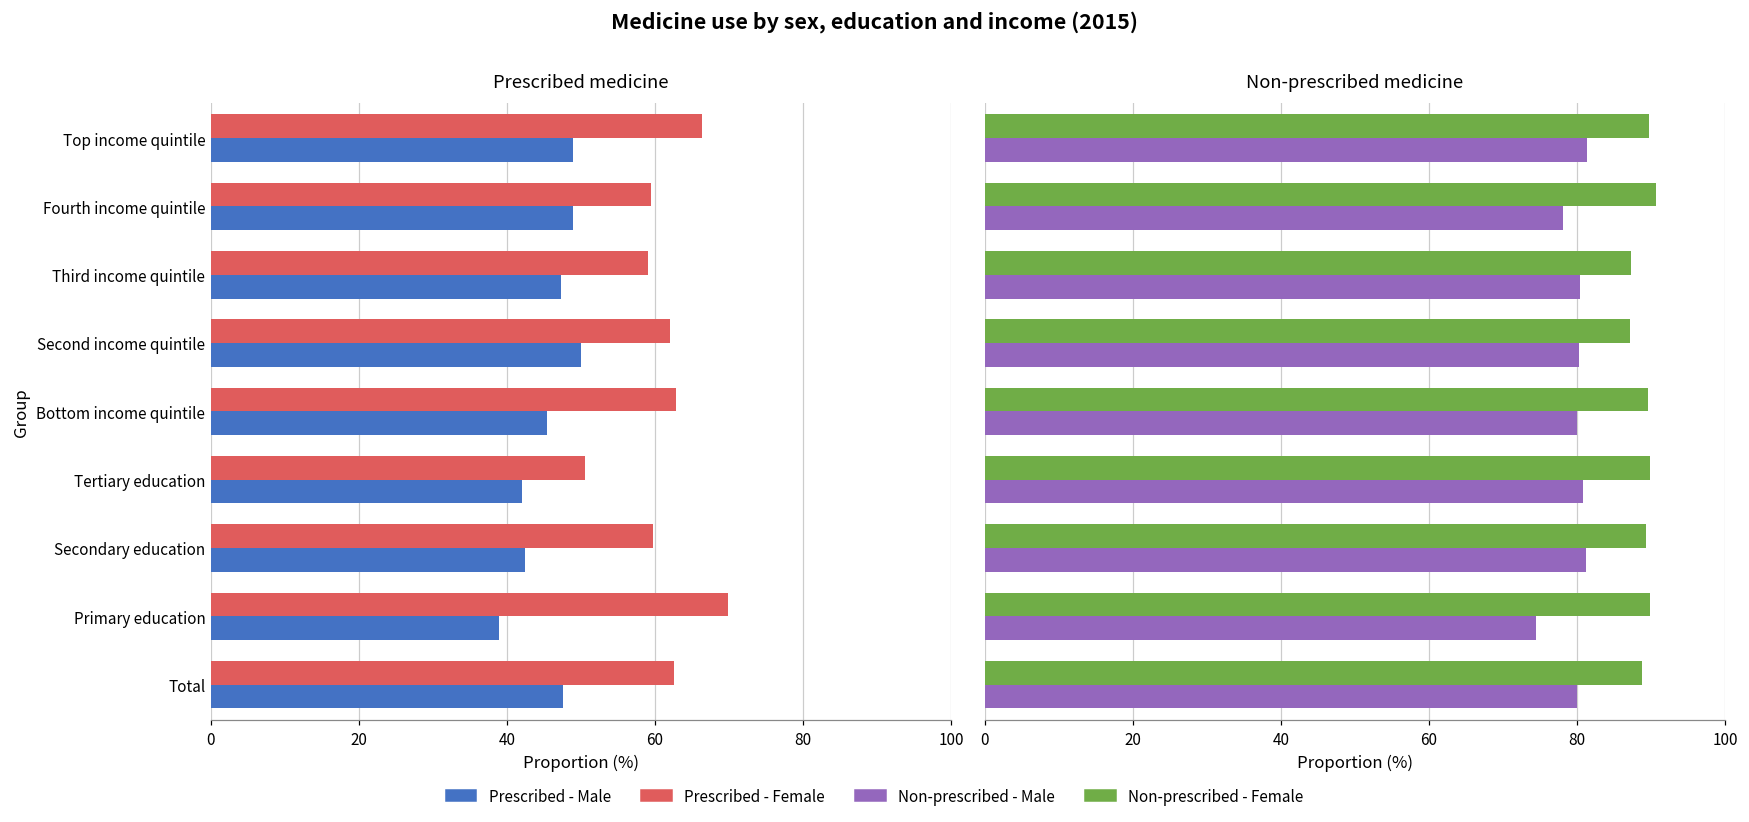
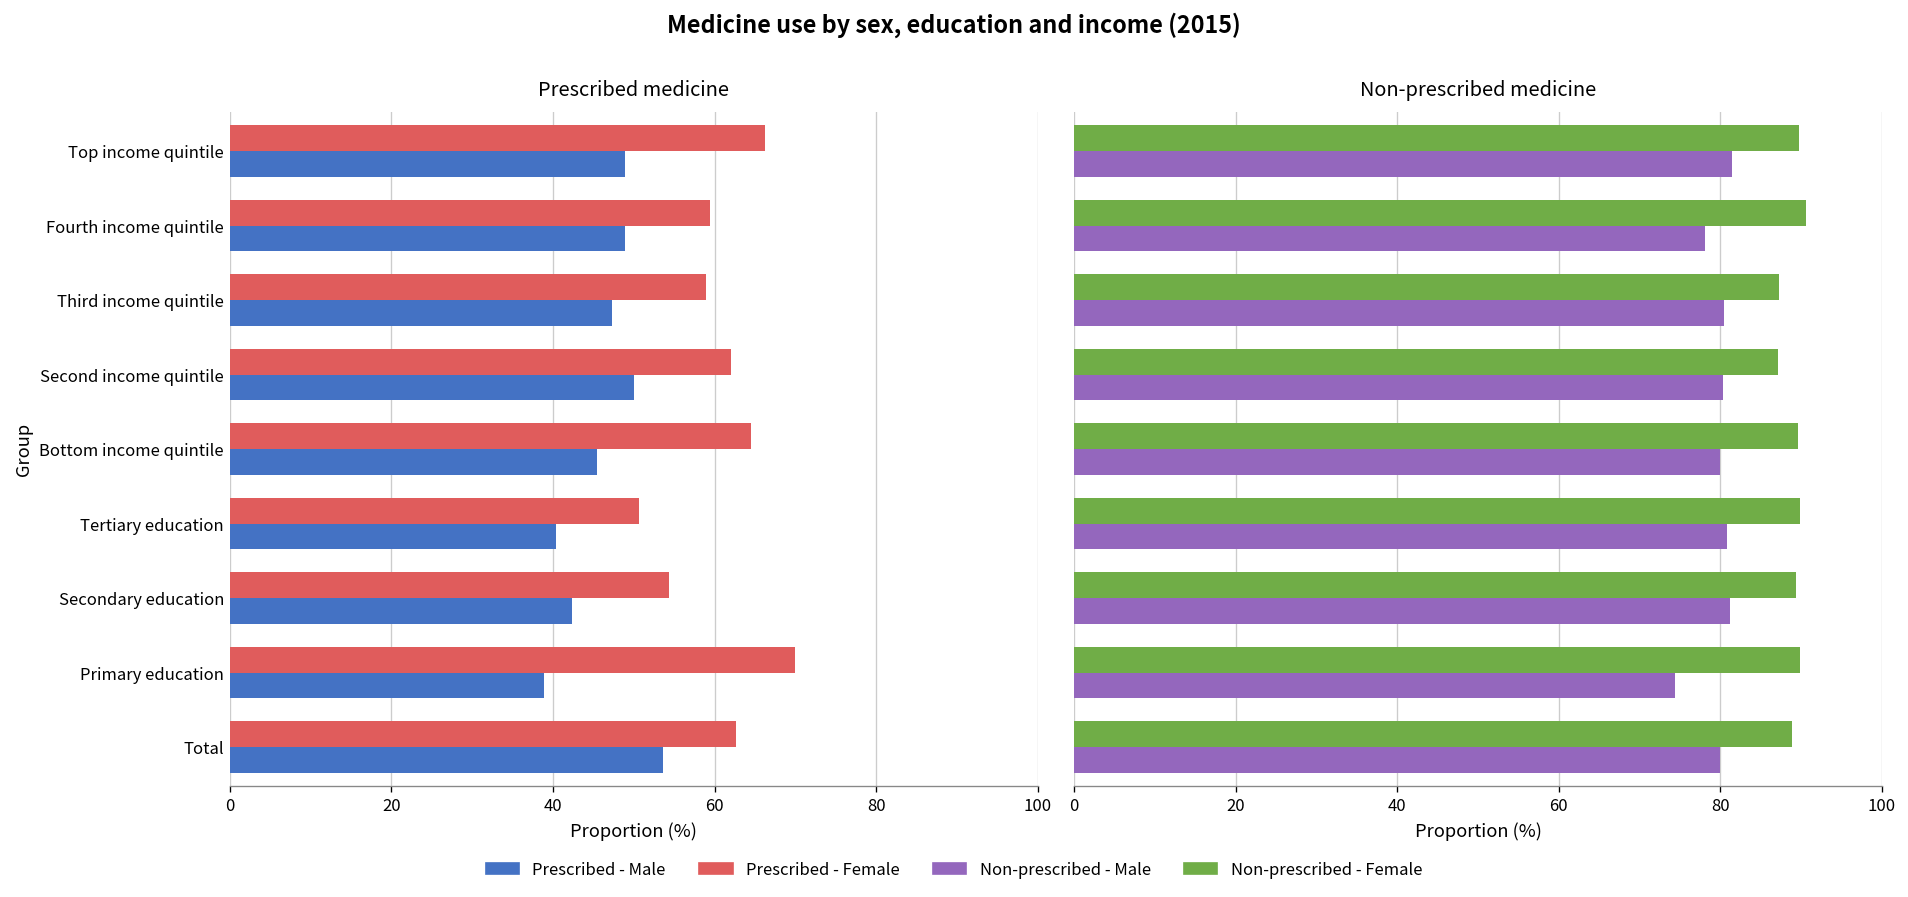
Prescribed medicine, Prescribed - Female, Bottom income quintile: 63 -> 65
Prescribed medicine, Prescribed - Male, Tertiary education: 42 -> 40
Prescribed medicine, Prescribed - Female, Secondary education: 60 -> 54
Prescribed medicine, Prescribed - Male, Total: 48 -> 54
